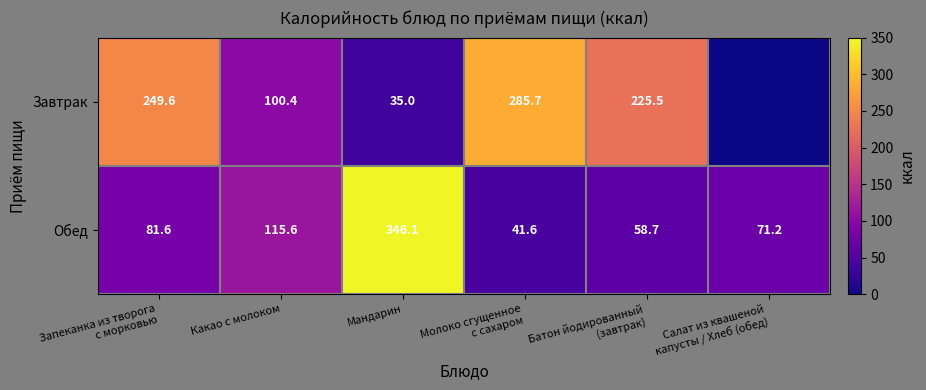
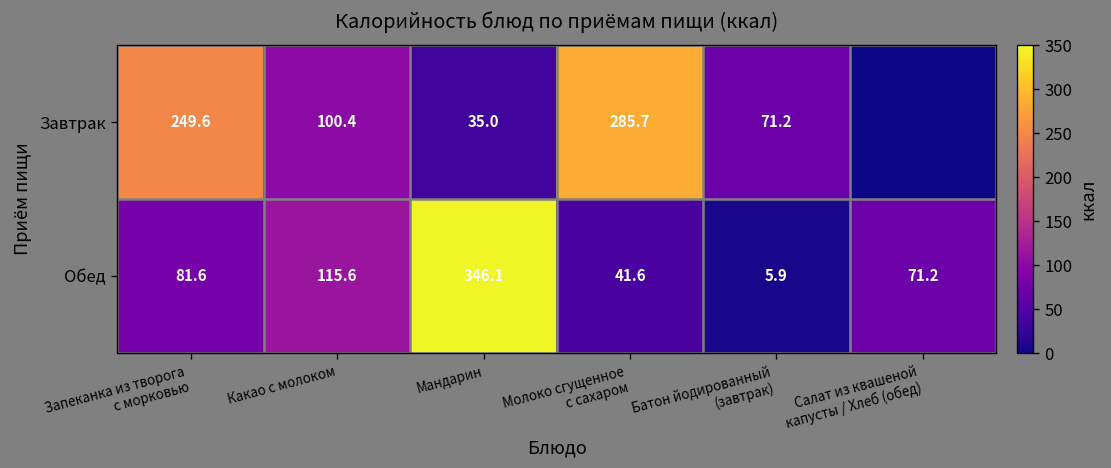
Завтрак, Батон йодированный (завтрак): 225.5 -> 71.2
Обед, Батон йодированный (завтрак): 58.7 -> 5.9
